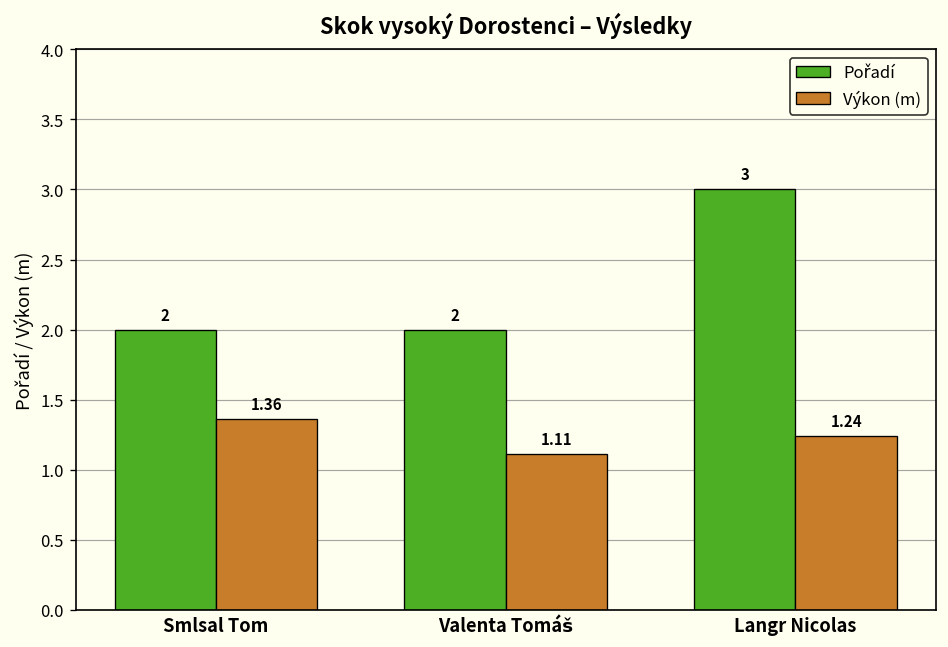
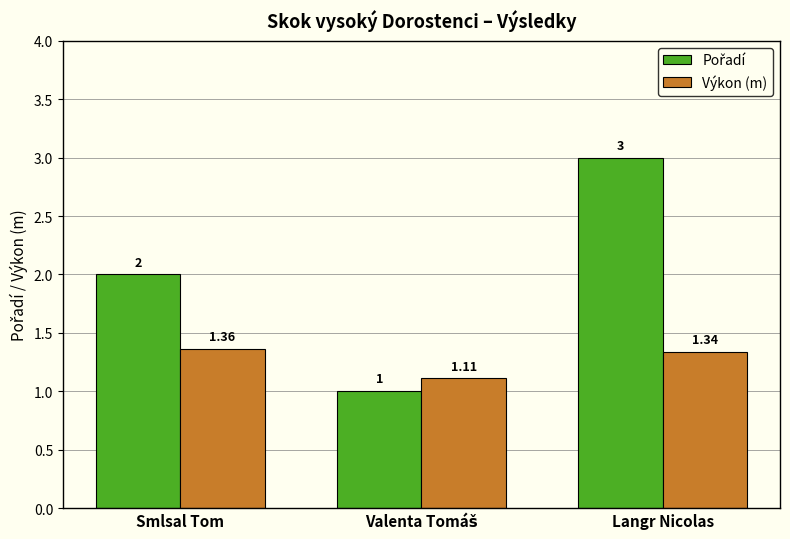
Pořadí, Valenta Tomáš: 2 -> 1
Výkon (m), Langr Nicolas: 1.24 -> 1.34
